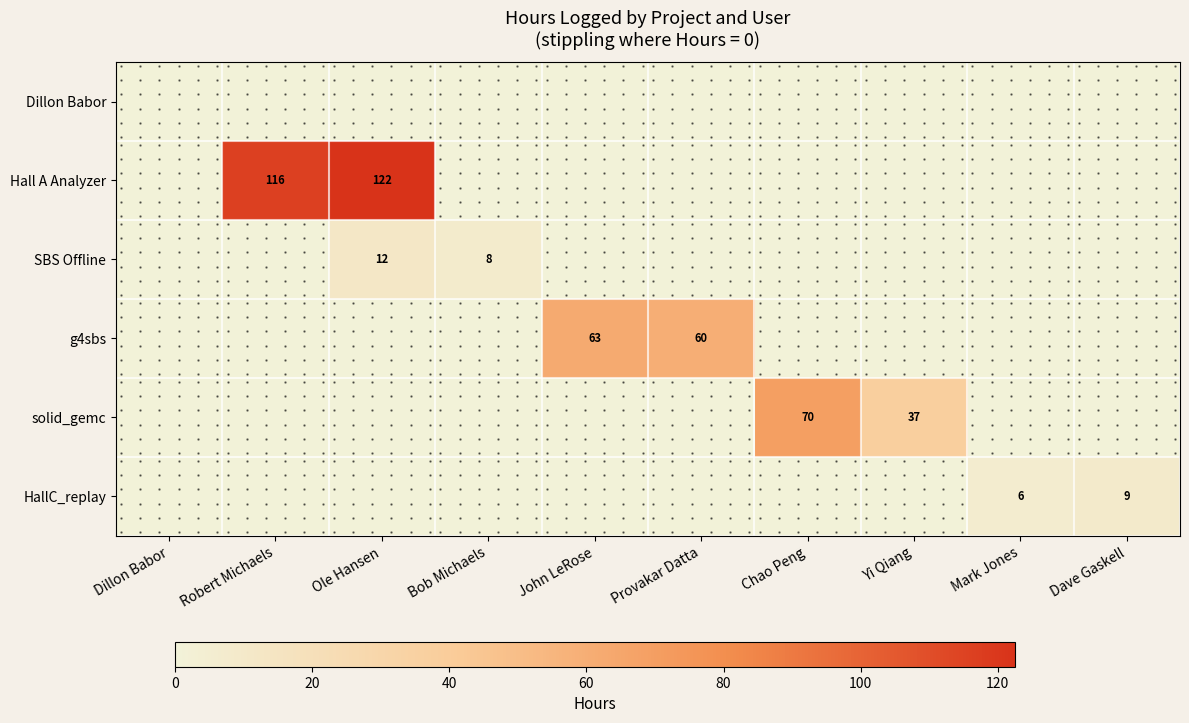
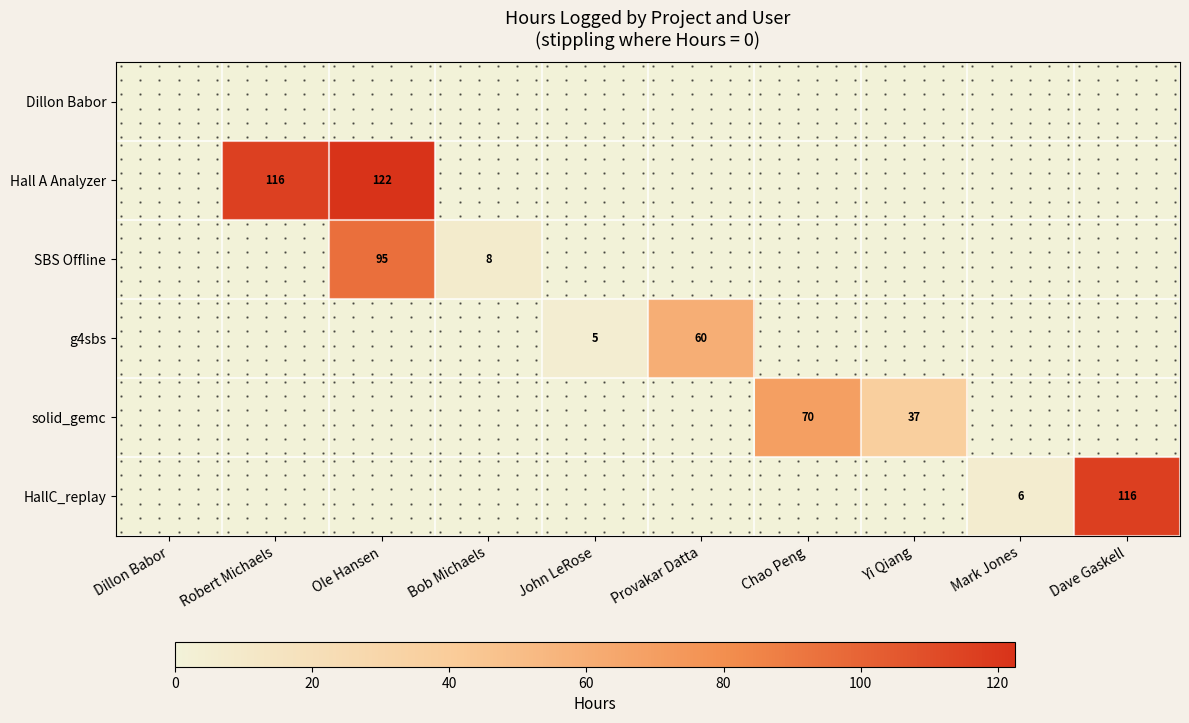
SBS Offline, Ole Hansen: 12 -> 95
g4sbs, John LeRose: 63 -> 5
HallC_replay, Dave Gaskell: 9 -> 116
